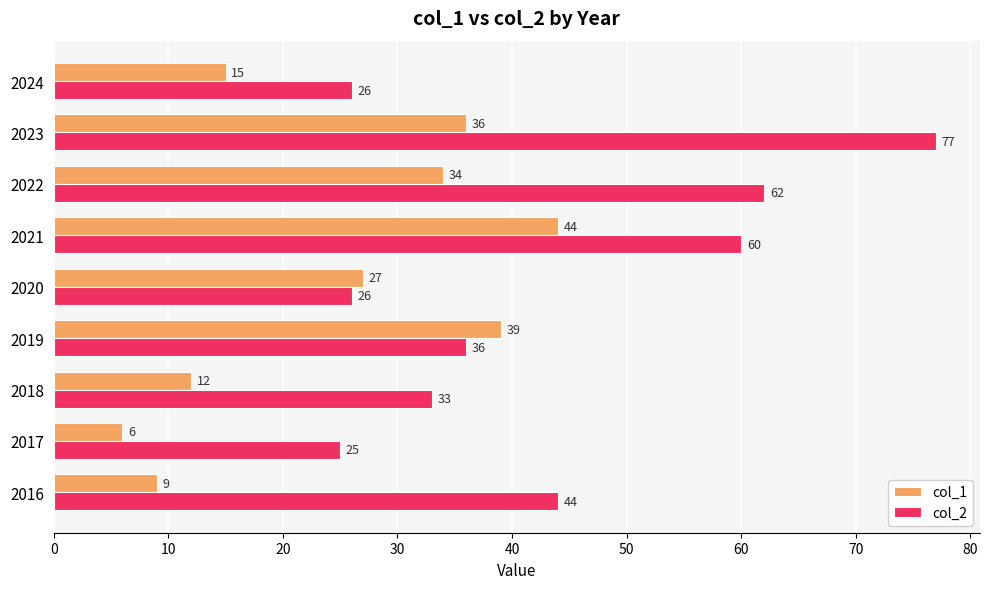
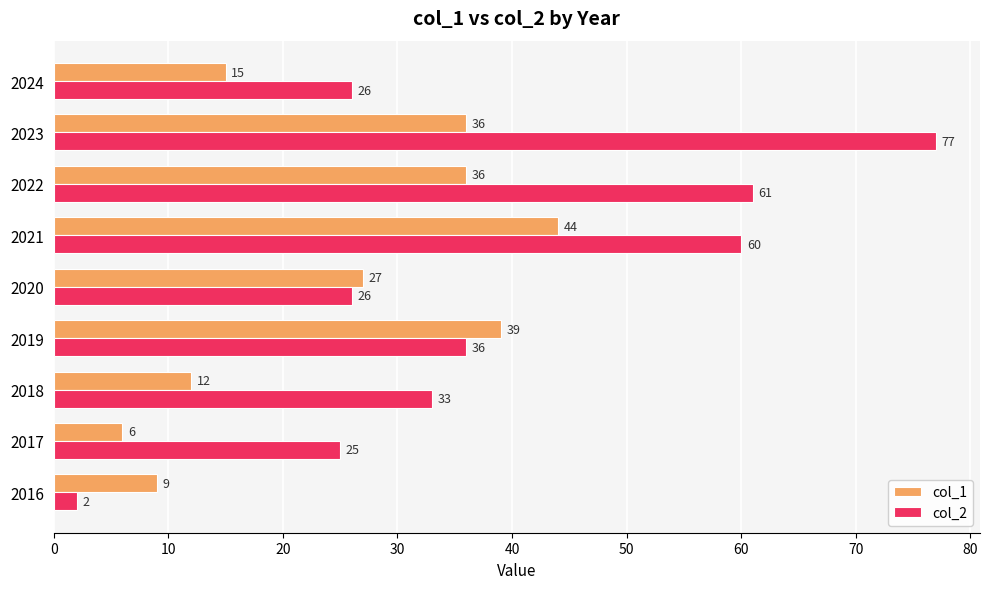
col_1, 2022: 34 -> 36
col_2, 2022: 62 -> 61
col_2, 2016: 44 -> 2
